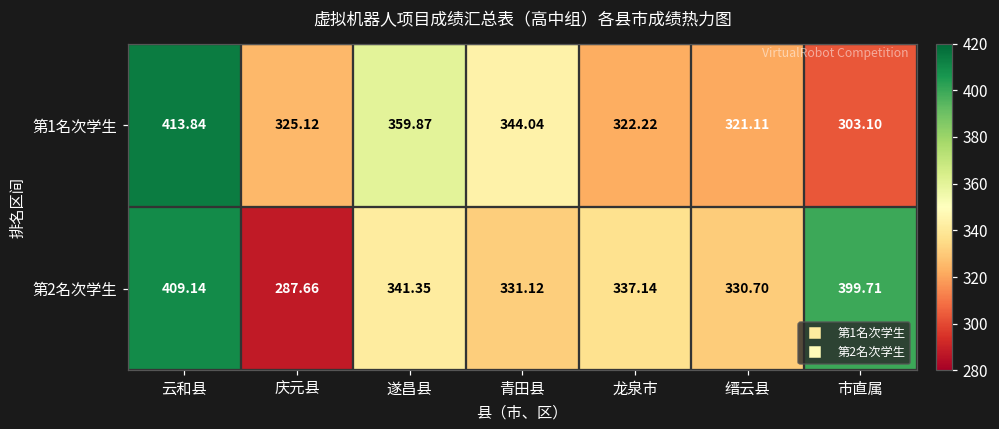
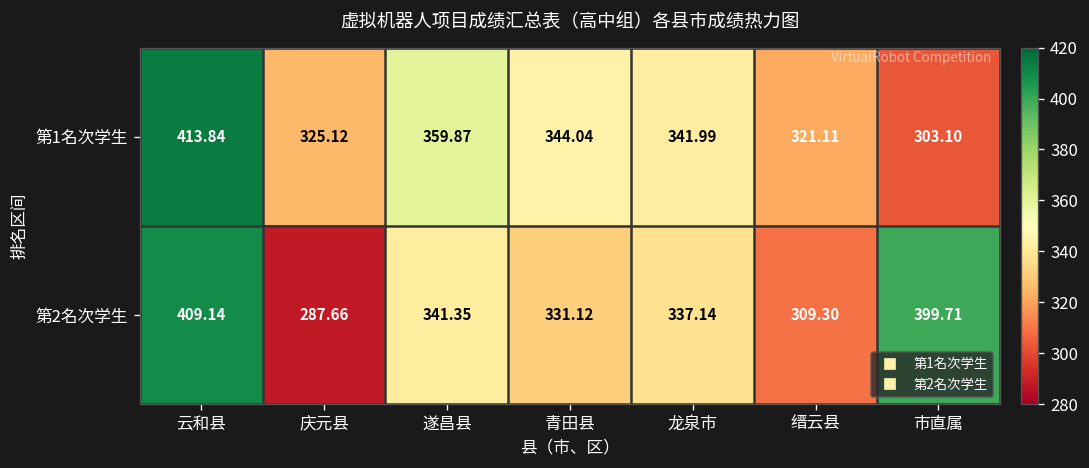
第1名次学生, 龙泉市: 322.22 -> 341.99
第2名次学生, 缙云县: 330.70 -> 309.30
